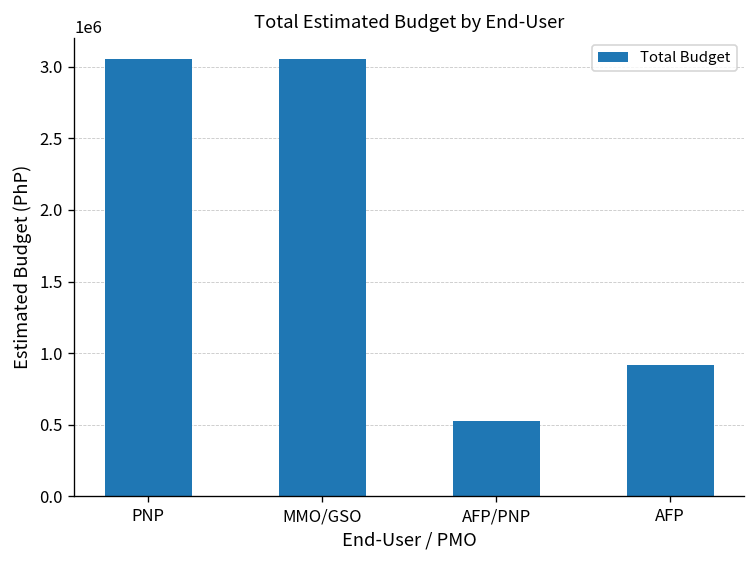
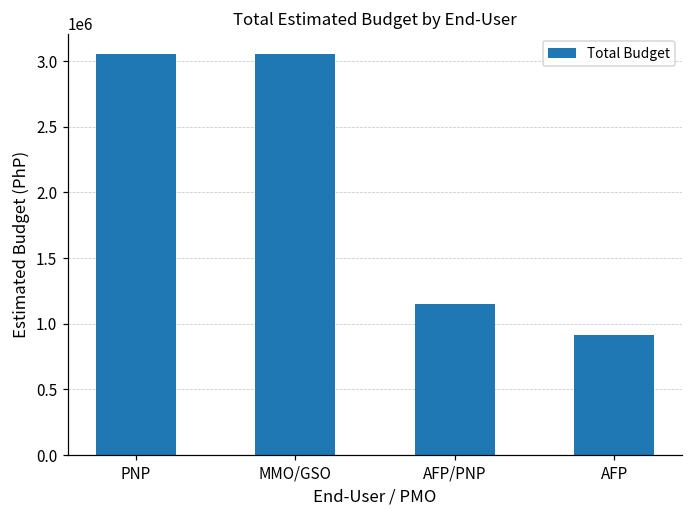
AFP/PNP: 530000 -> 1150000
